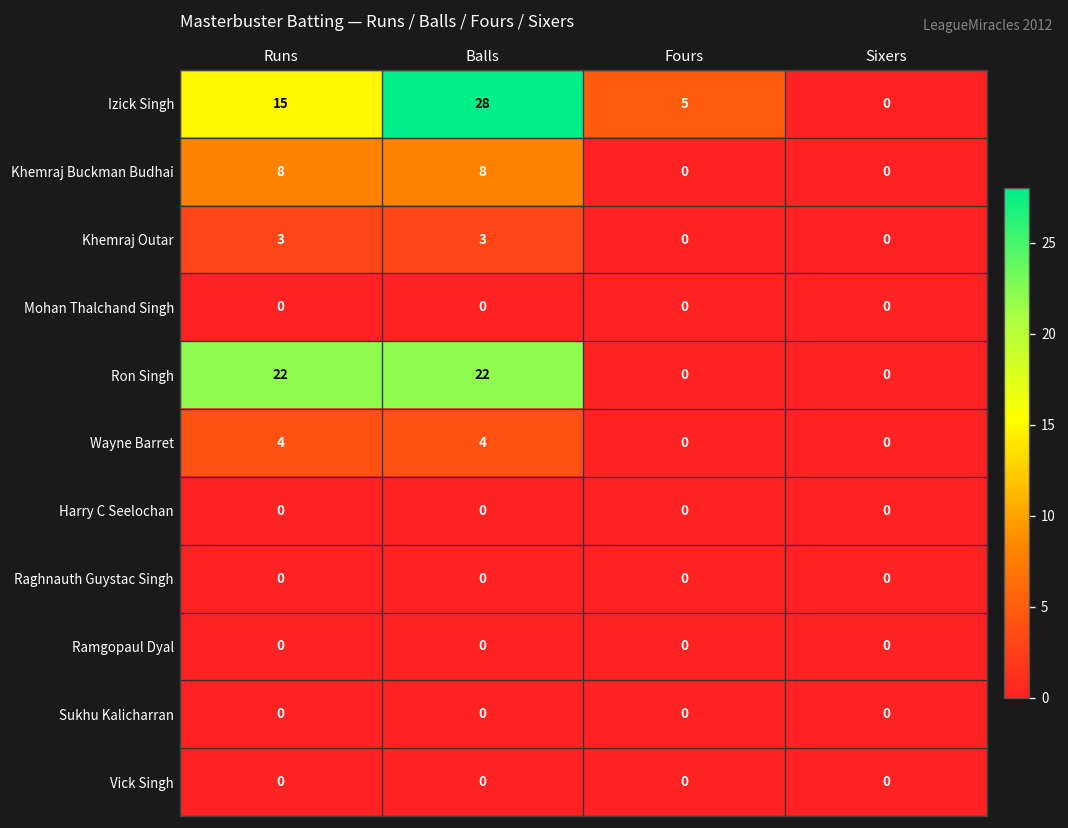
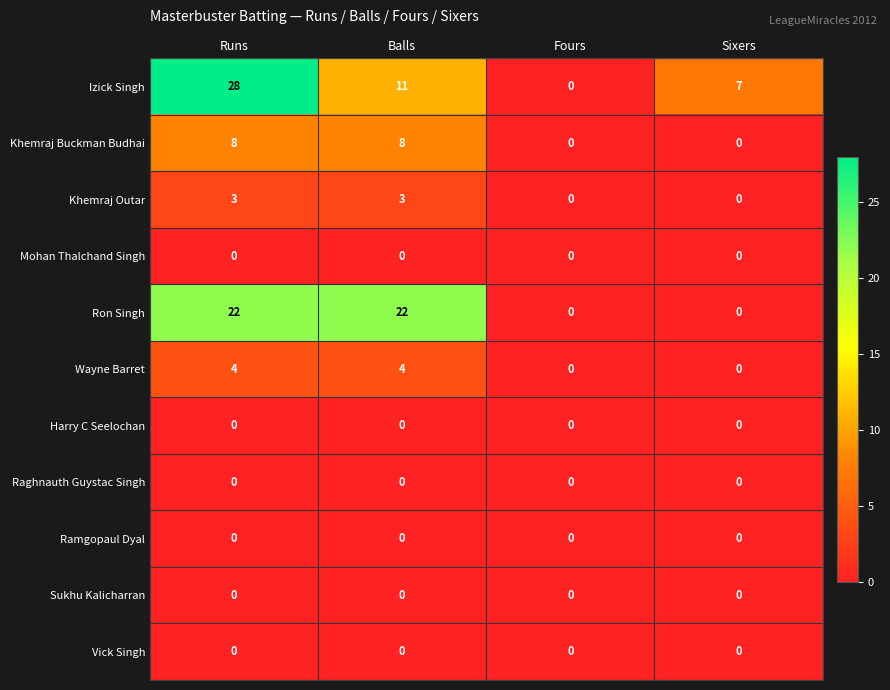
Izick Singh, Runs: 15 -> 28
Izick Singh, Balls: 28 -> 11
Izick Singh, Fours: 5 -> 0
Izick Singh, Sixers: 0 -> 7
